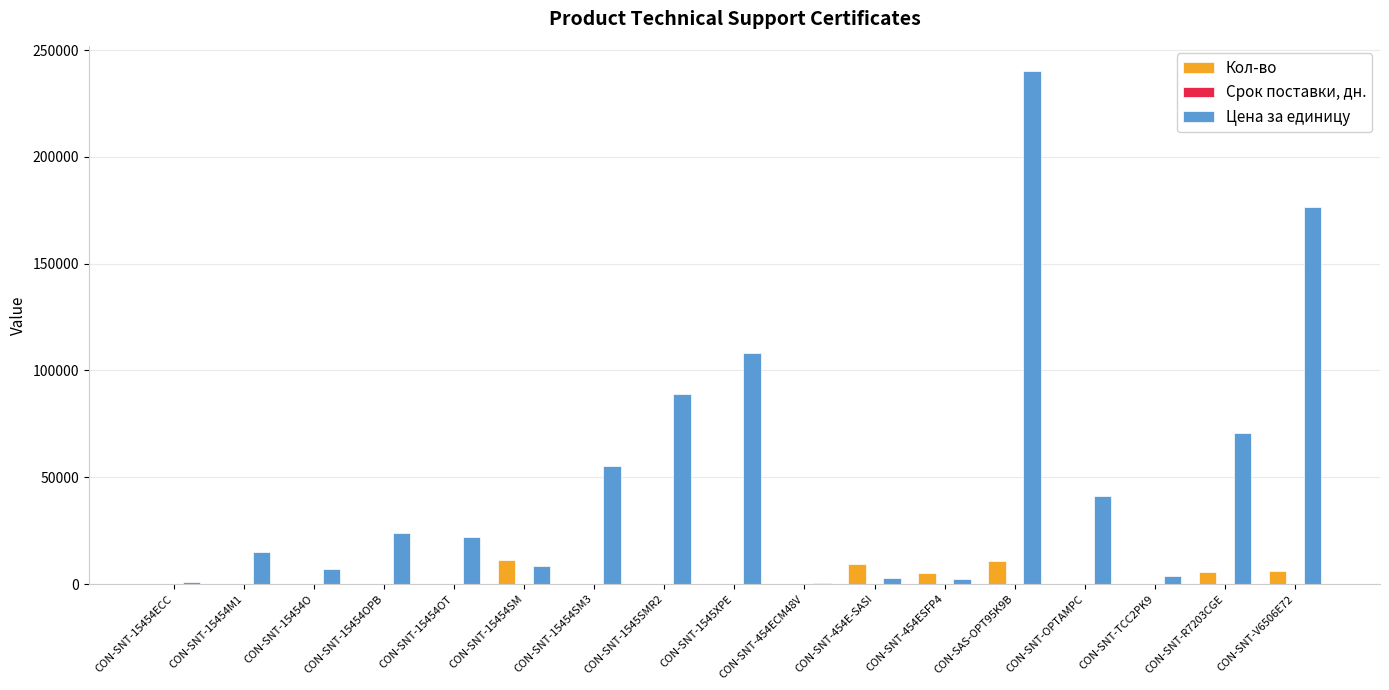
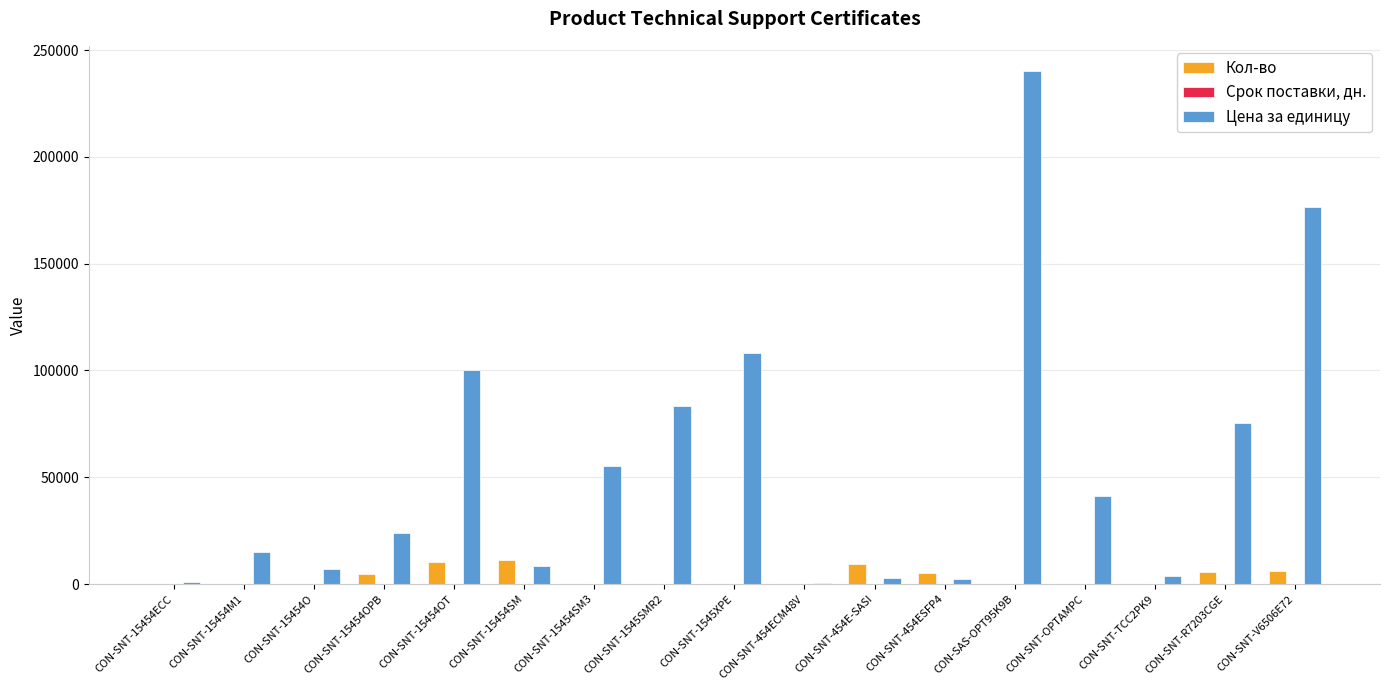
Кол-во, CON-SNT-15454OPB: 0 -> 5000
Кол-во, CON-SNT-15454OT: 0 -> 10000
Цена за единицу, CON-SNT-15454OT: 22000 -> 100000
Цена за единицу, CON-SNT-1545SMR2: 89000 -> 83000
Кол-во, CON-SAS-OPT95K9B: 11000 -> 0
Цена за единицу, CON-SNT-R7203CGE: 71000 -> 75000
